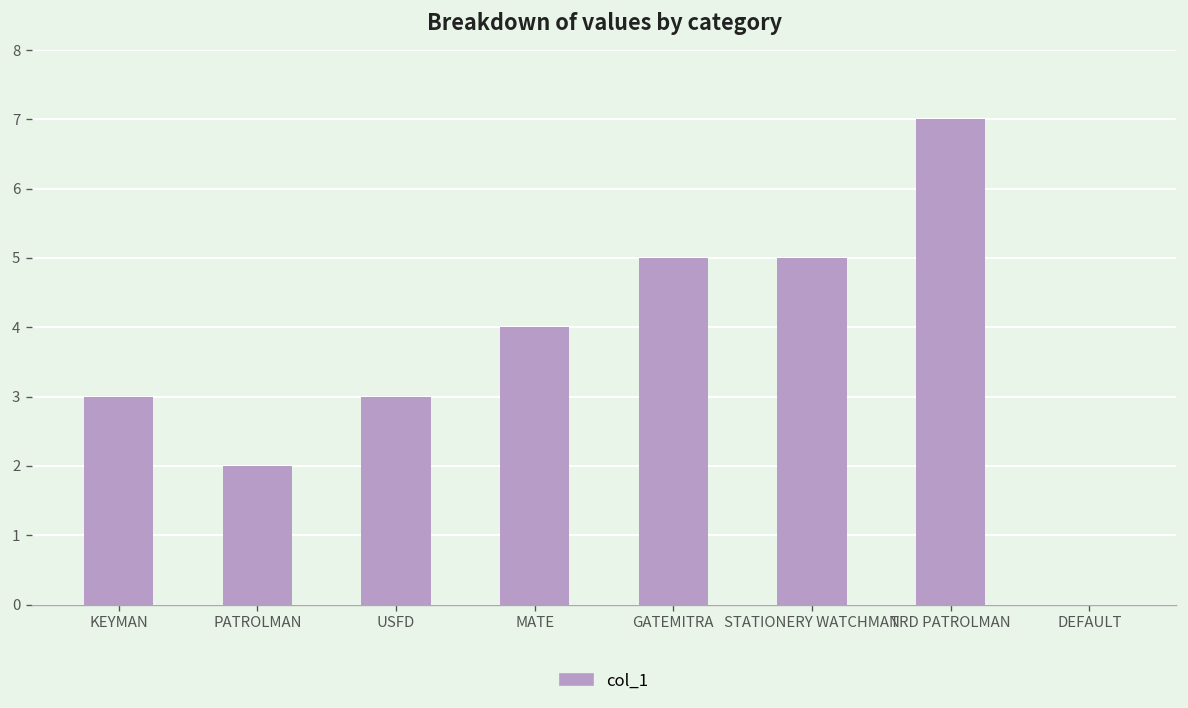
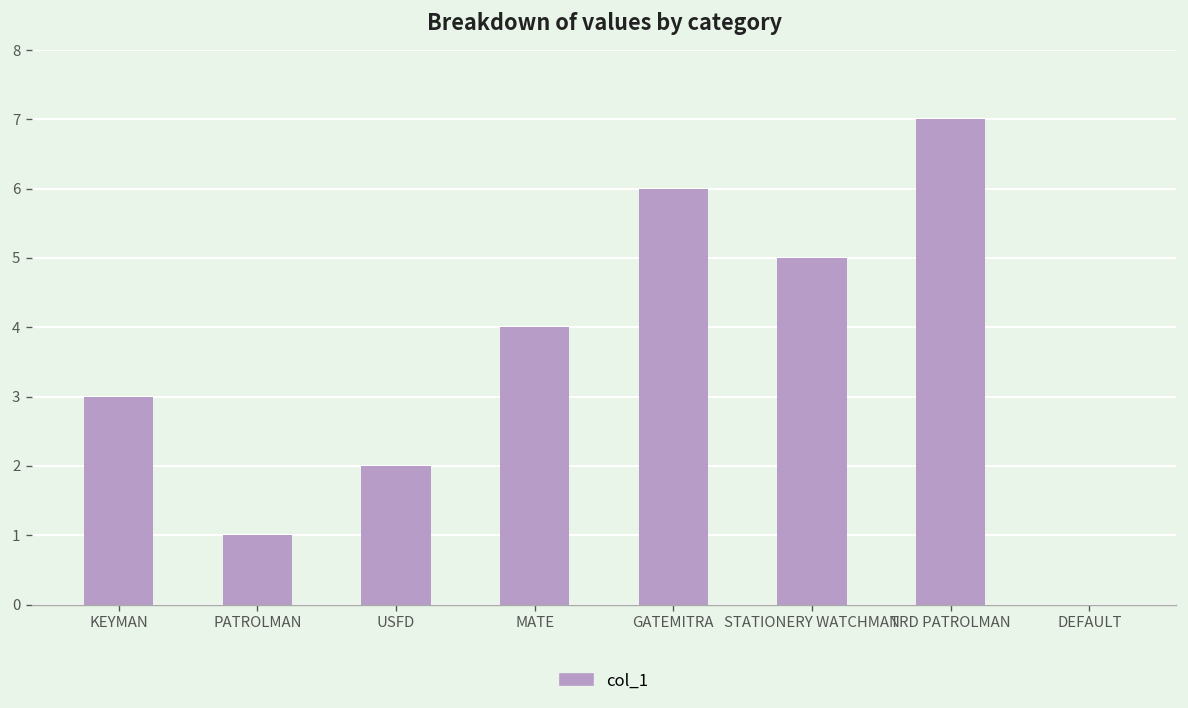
PATROLMAN: 2 -> 1
USFD: 3 -> 2
GATEMITRA: 5 -> 6
